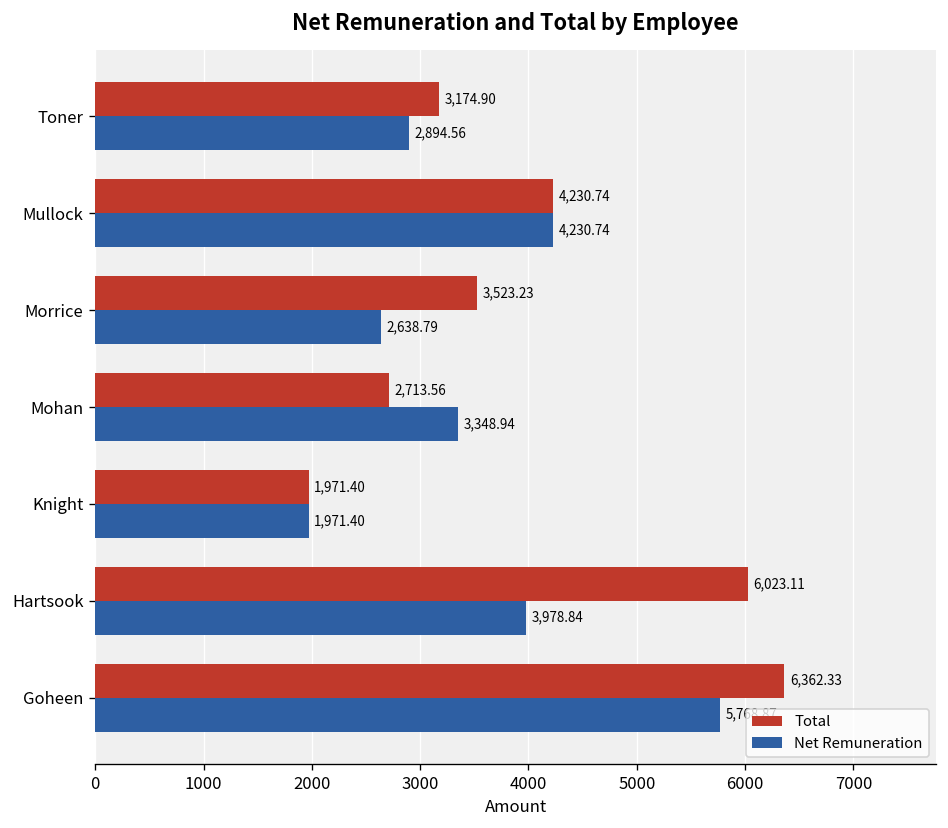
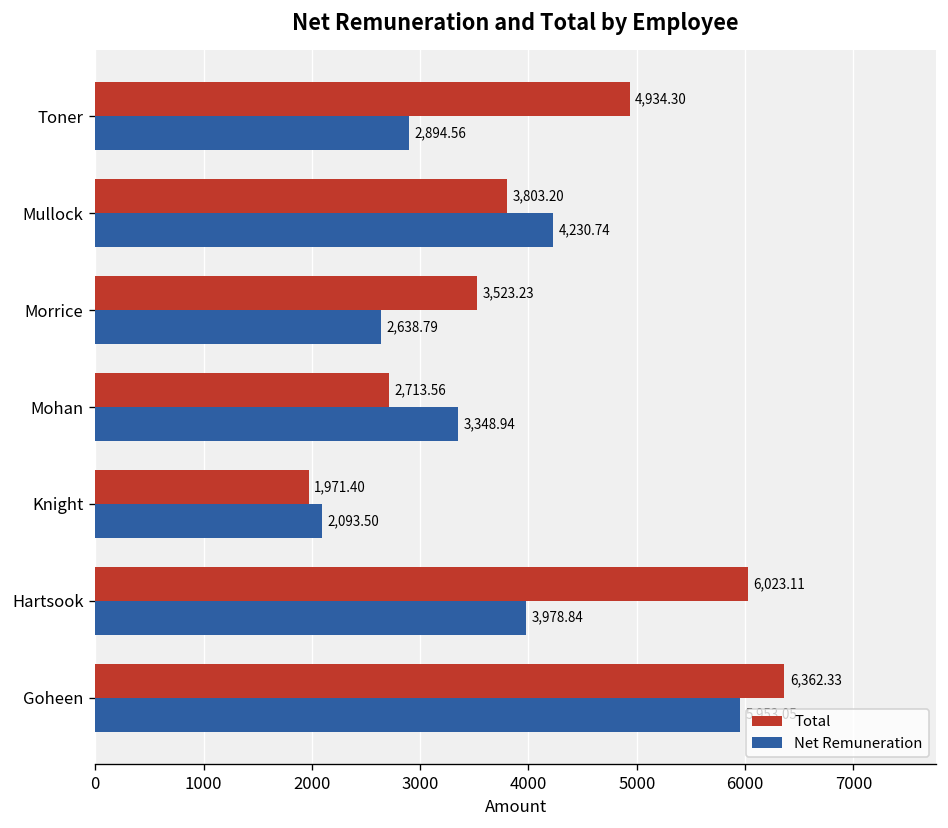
Total, Toner: 3,174.90 -> 4,934.30
Total, Mullock: 4,230.74 -> 3,803.20
Net Remuneration, Knight: 1,971.40 -> 2,093.50
Net Remuneration, Goheen: 5800 -> 6000
